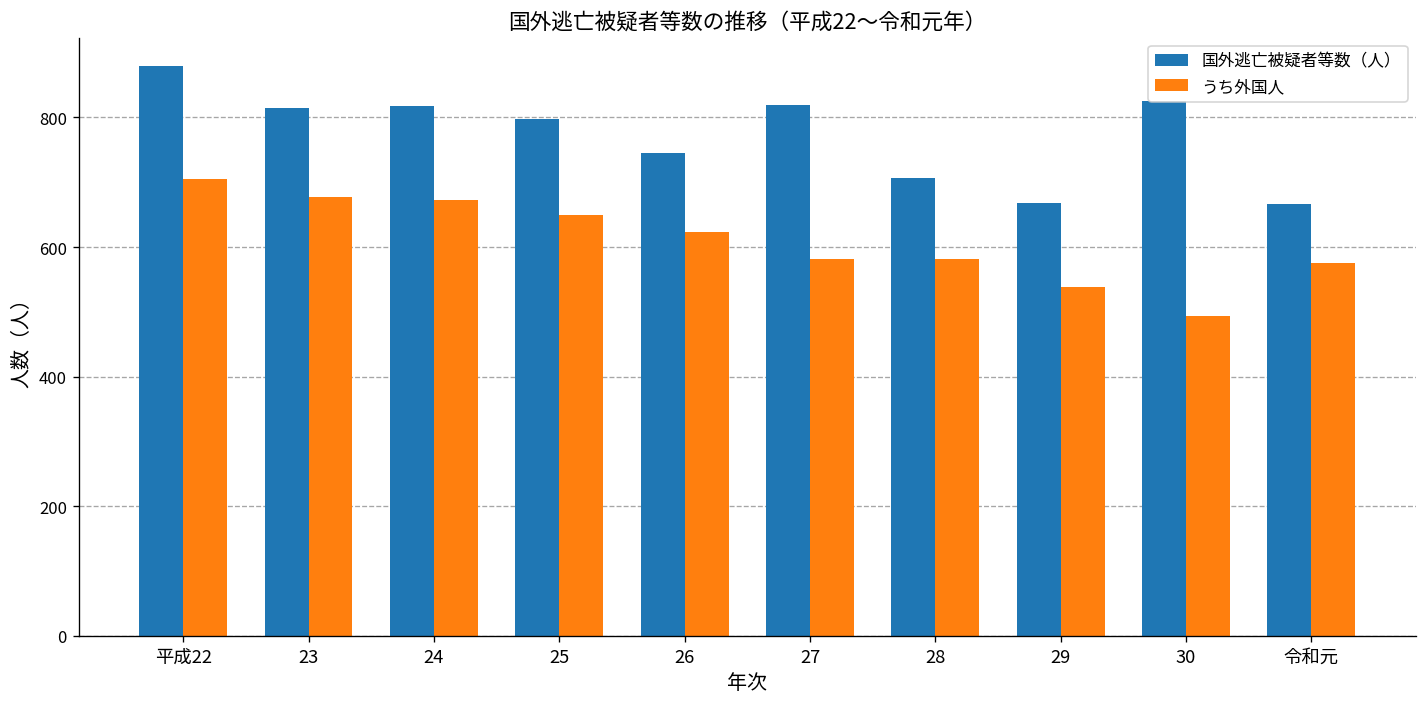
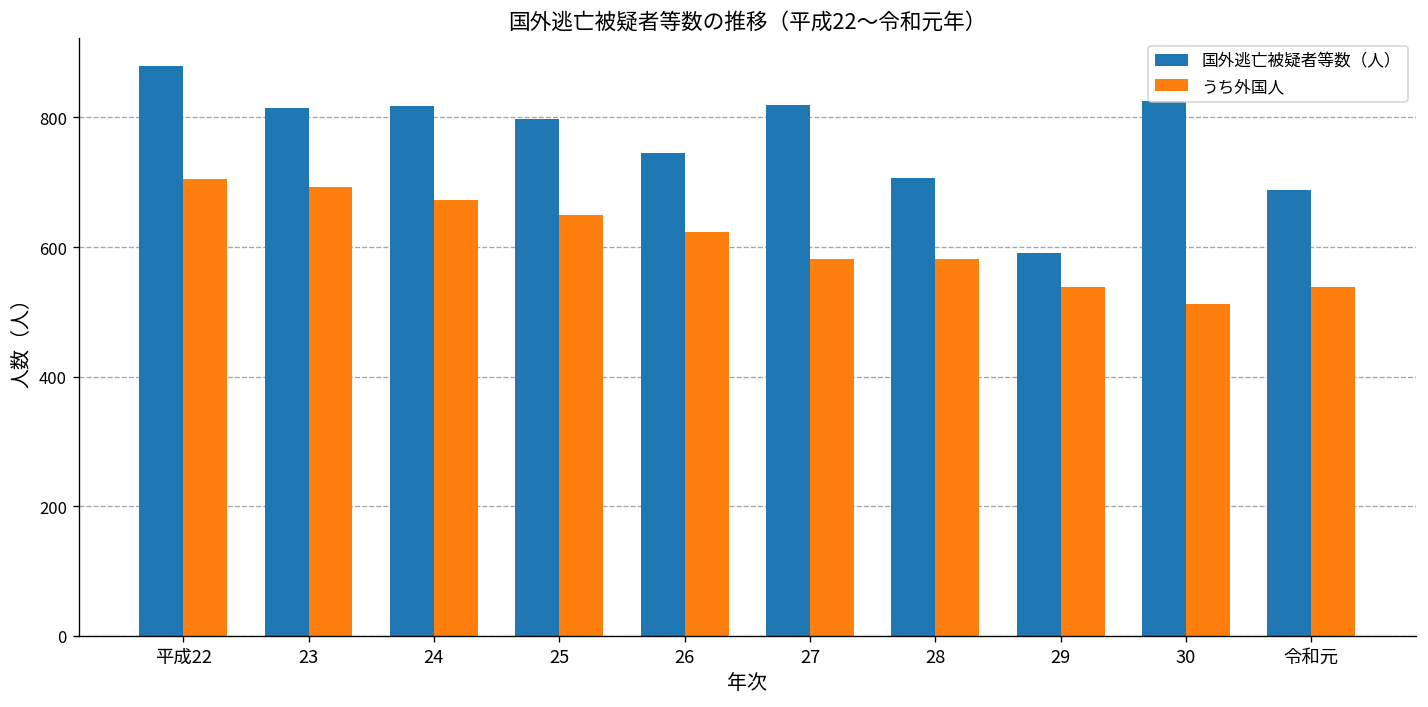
うち外国人, 23: 680 -> 690
国外逃亡被疑者等数（人）, 29: 670 -> 590
うち外国人, 30: 490 -> 510
国外逃亡被疑者等数（人）, 令和元: 670 -> 690
うち外国人, 令和元: 580 -> 540
